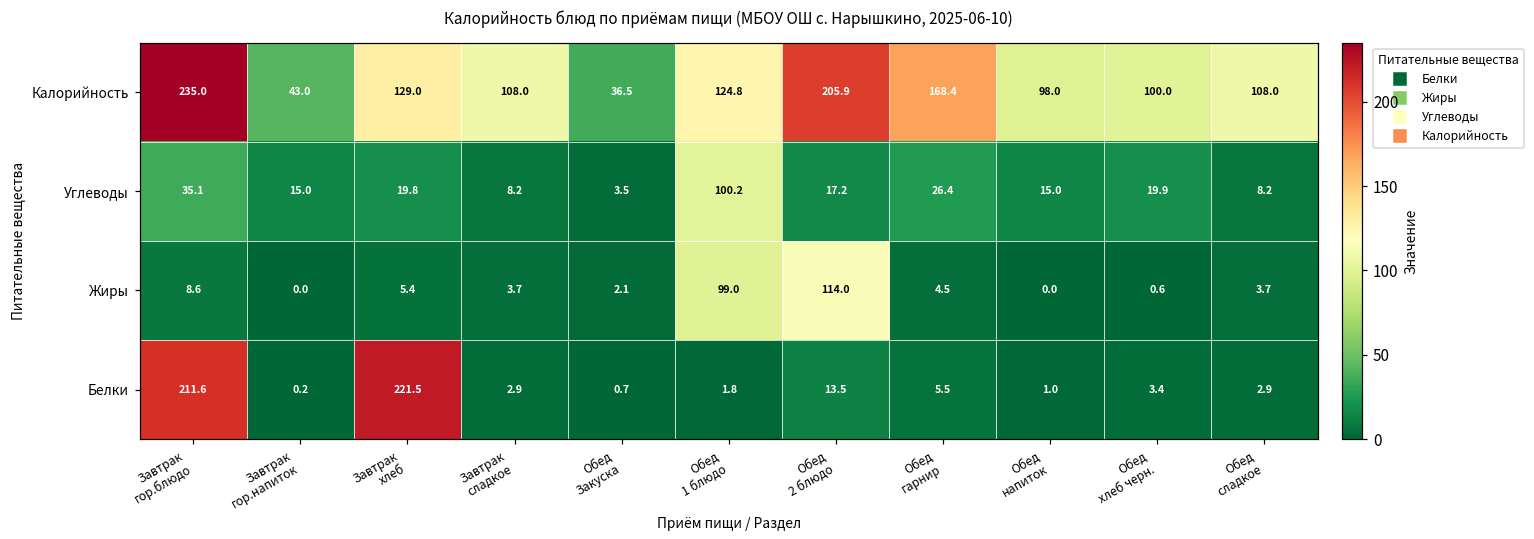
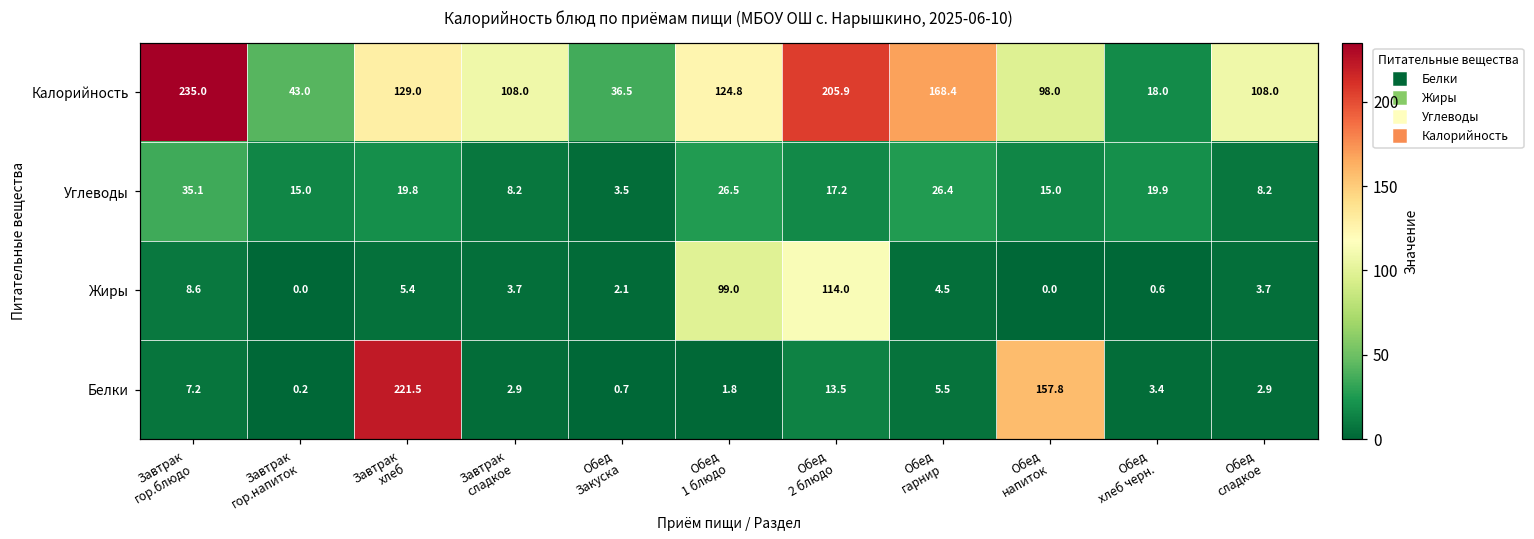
Калорийность, Обед хлеб черн.: 100.0 -> 18.0
Углеводы, Обед 1 блюдо: 100.2 -> 26.5
Белки, Завтрак гор.блюдо: 211.6 -> 7.2
Белки, Обед напиток: 1.0 -> 157.8
